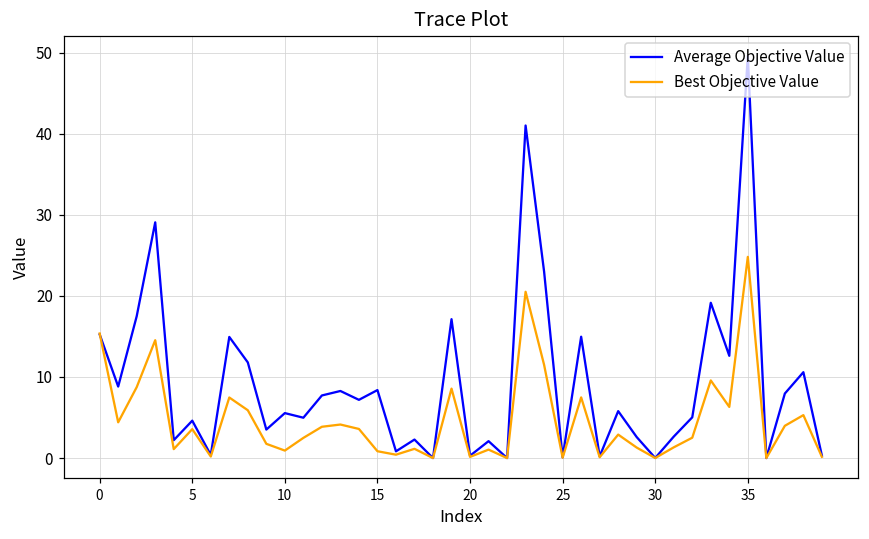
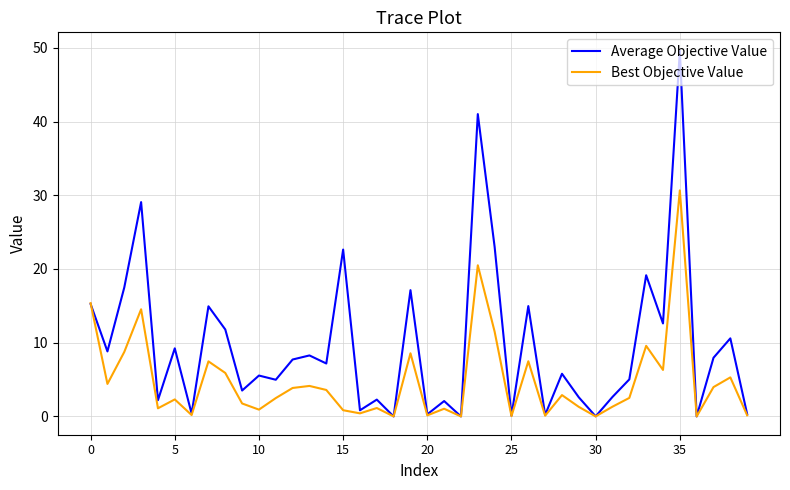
Average Objective Value, 5: 5 -> 9
Best Objective Value, 5: 4 -> 2
Average Objective Value, 15: 8 -> 23
Best Objective Value, 35: 25 -> 31
